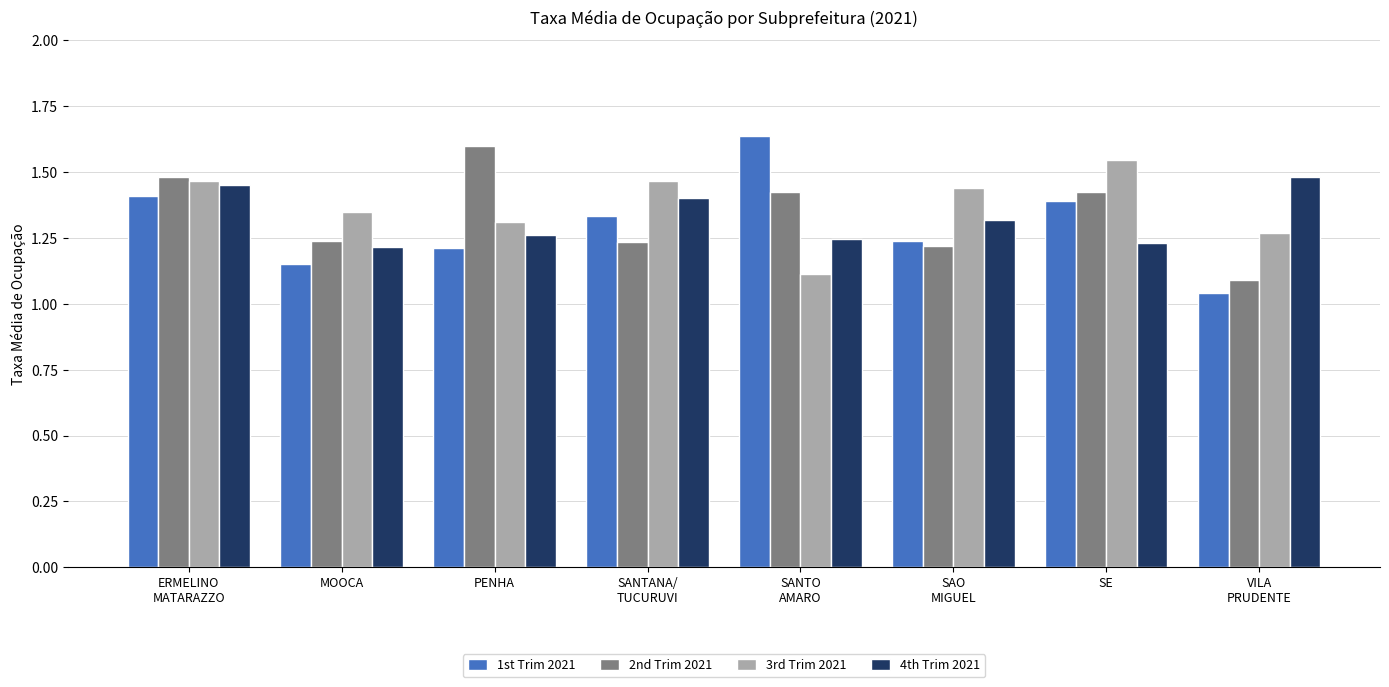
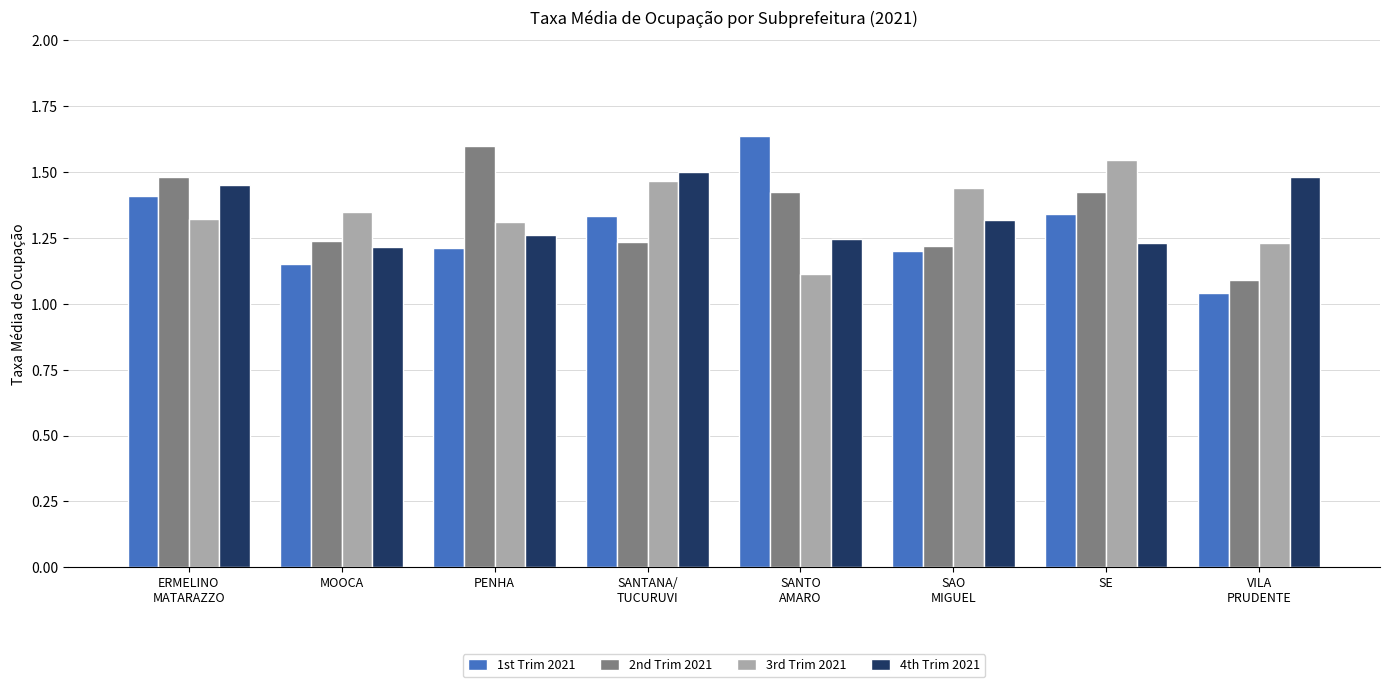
3rd Trim 2021, ERMELINO MATARAZZO: 1.47 -> 1.32
4th Trim 2021, SANTANA/ TUCURUVI: 1.4 -> 1.5
1st Trim 2021, SAO MIGUEL: 1.24 -> 1.20
1st Trim 2021, SE: 1.39 -> 1.34
3rd Trim 2021, VILA PRUDENTE: 1.27 -> 1.23
